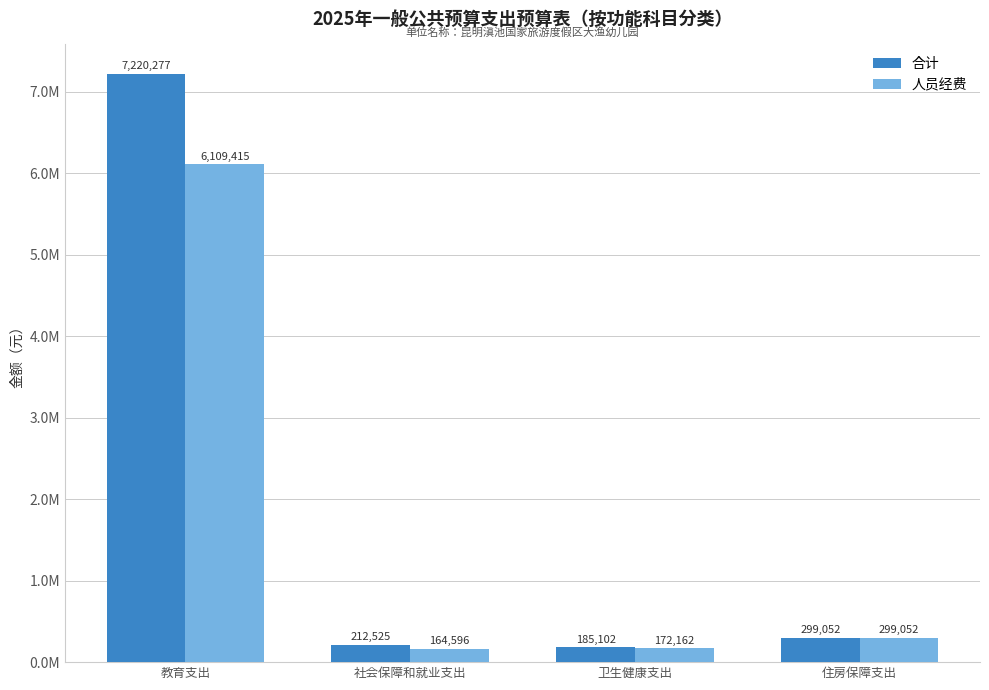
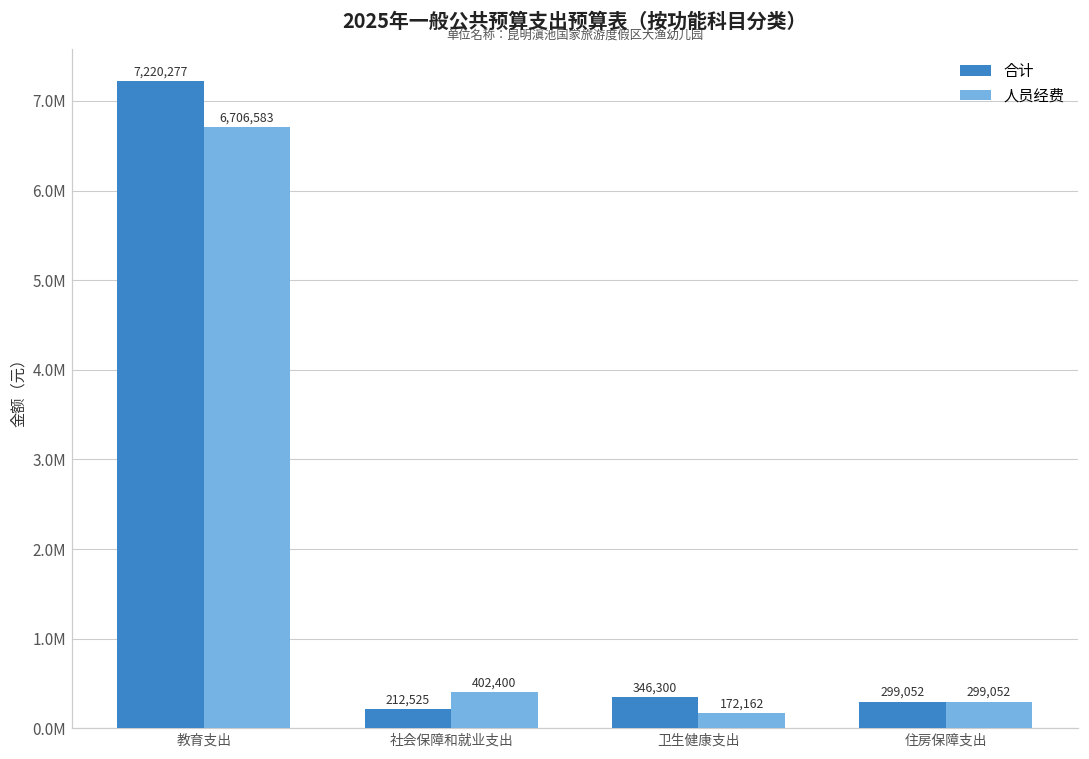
人员经费, 教育支出: 6,109,415 -> 6,706,583
人员经费, 社会保障和就业支出: 164,596 -> 402,400
合计, 卫生健康支出: 185,102 -> 346,300
